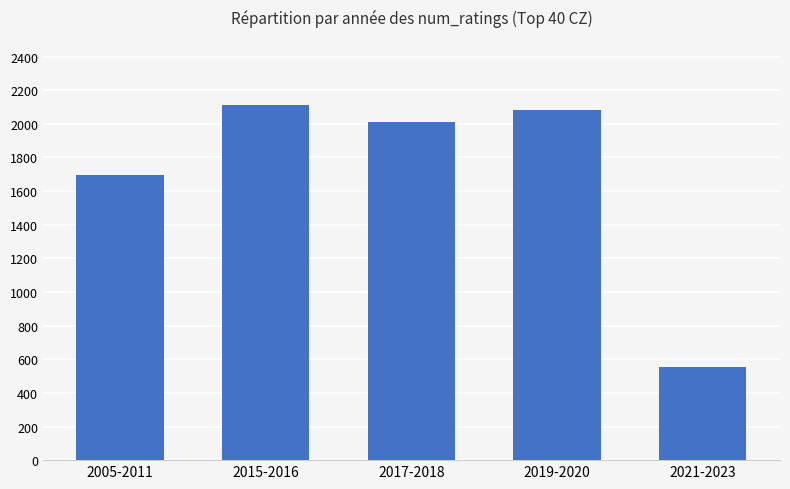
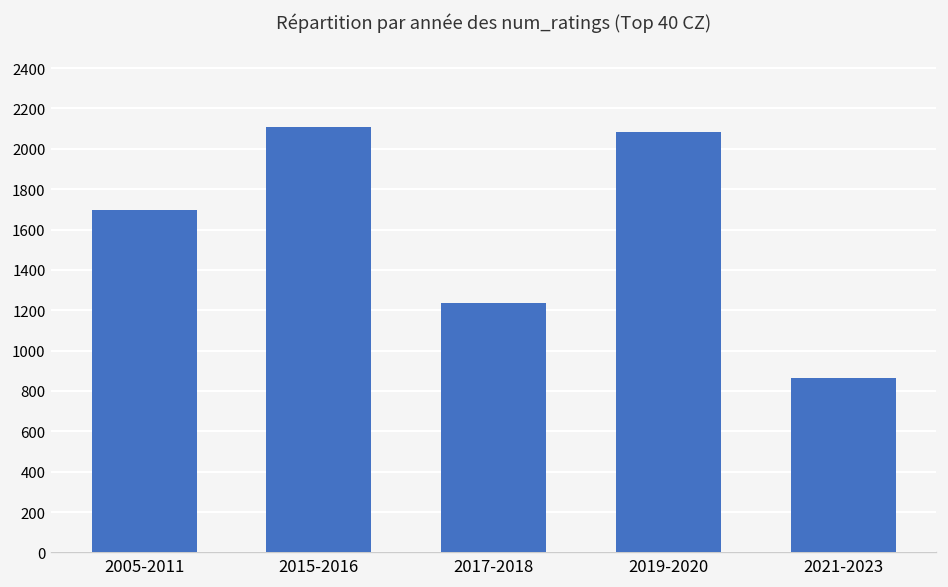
2017-2018: 2010 -> 1240
2021-2023: 550 -> 860
